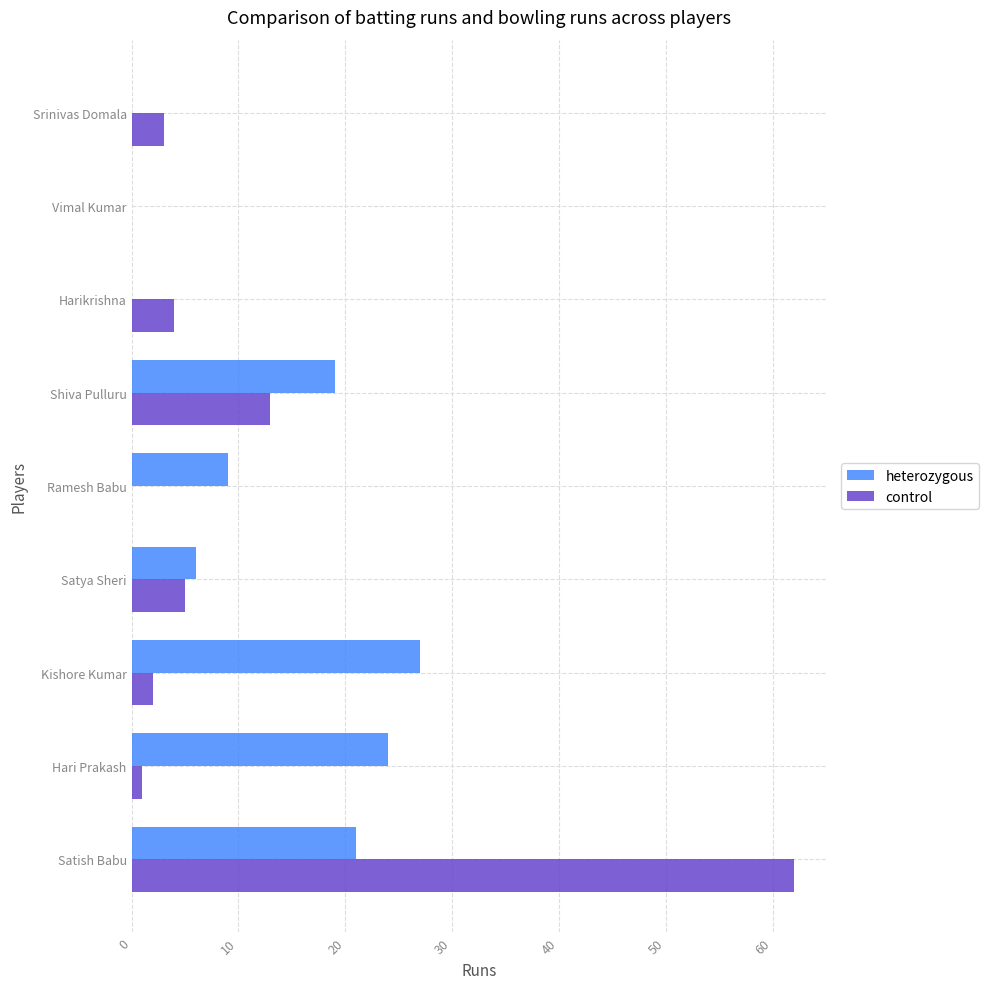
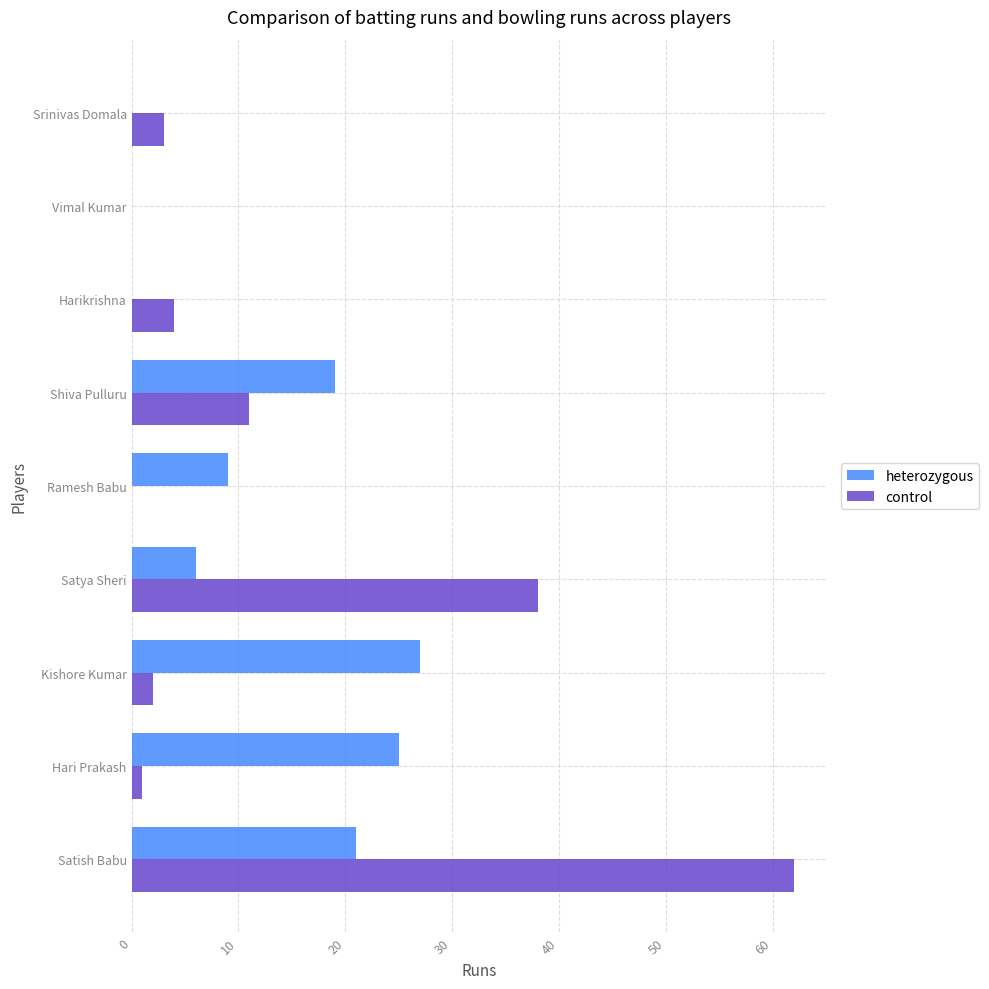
control, Shiva Pulluru: 13 -> 11
control, Satya Sheri: 5 -> 38
heterozygous, Hari Prakash: 24 -> 25
